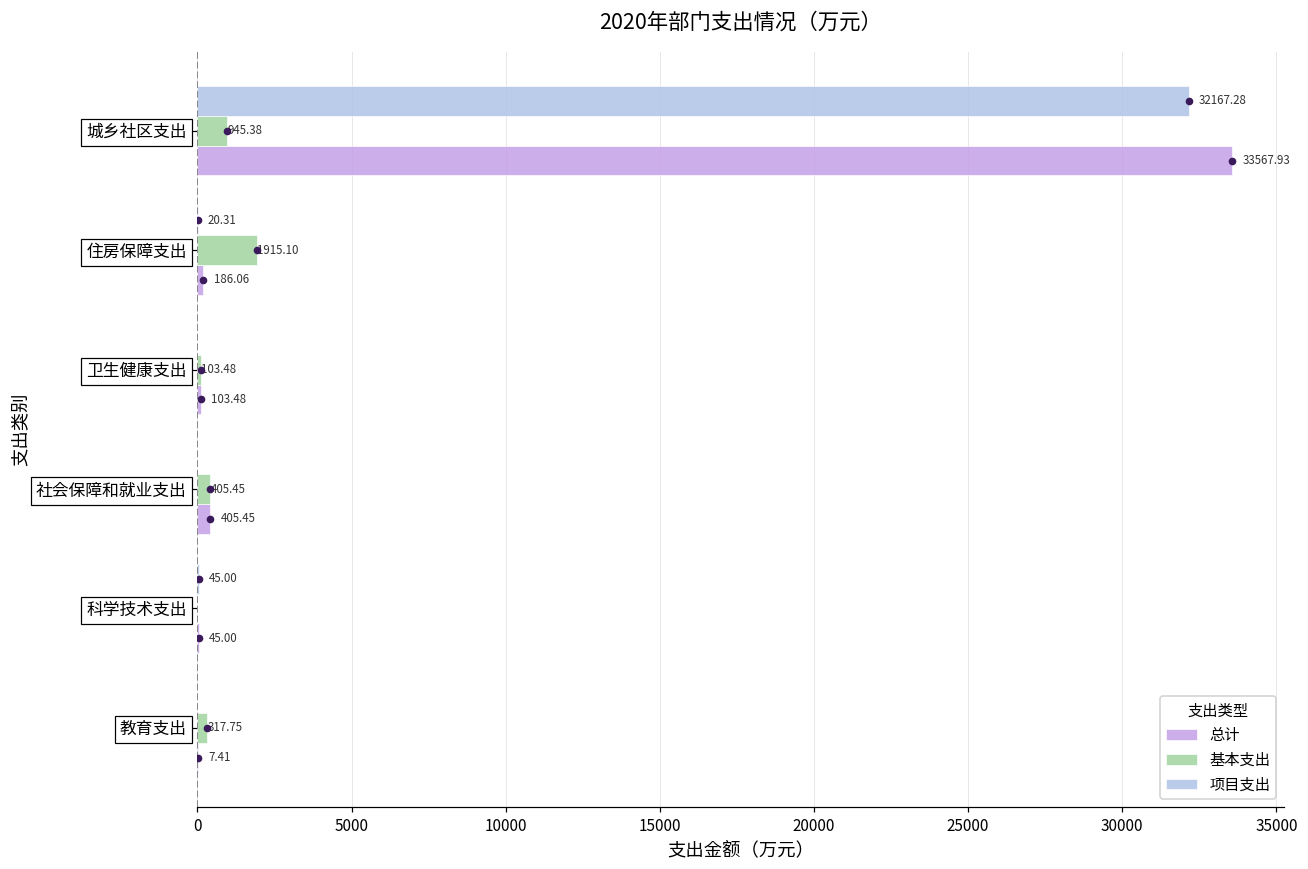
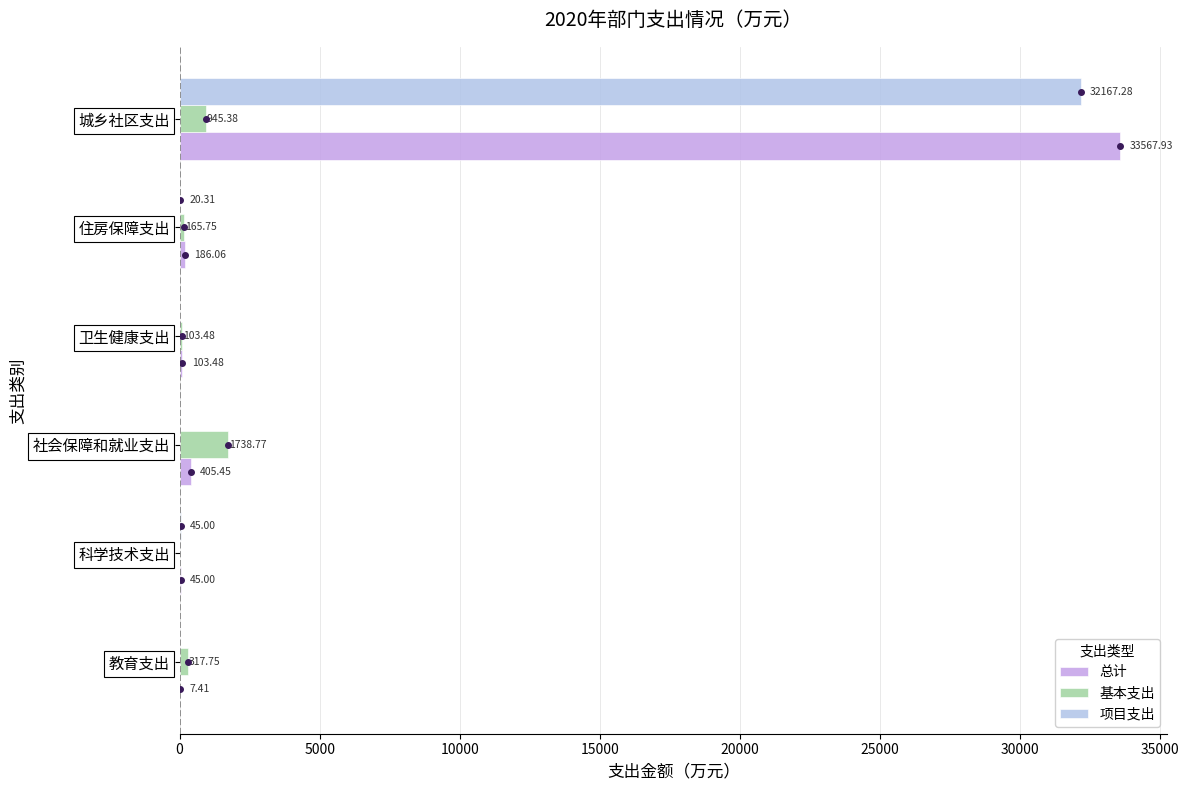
基本支出, 住房保障支出: 1915.10 -> 165.75
基本支出, 社会保障和就业支出: 405.45 -> 1738.77
